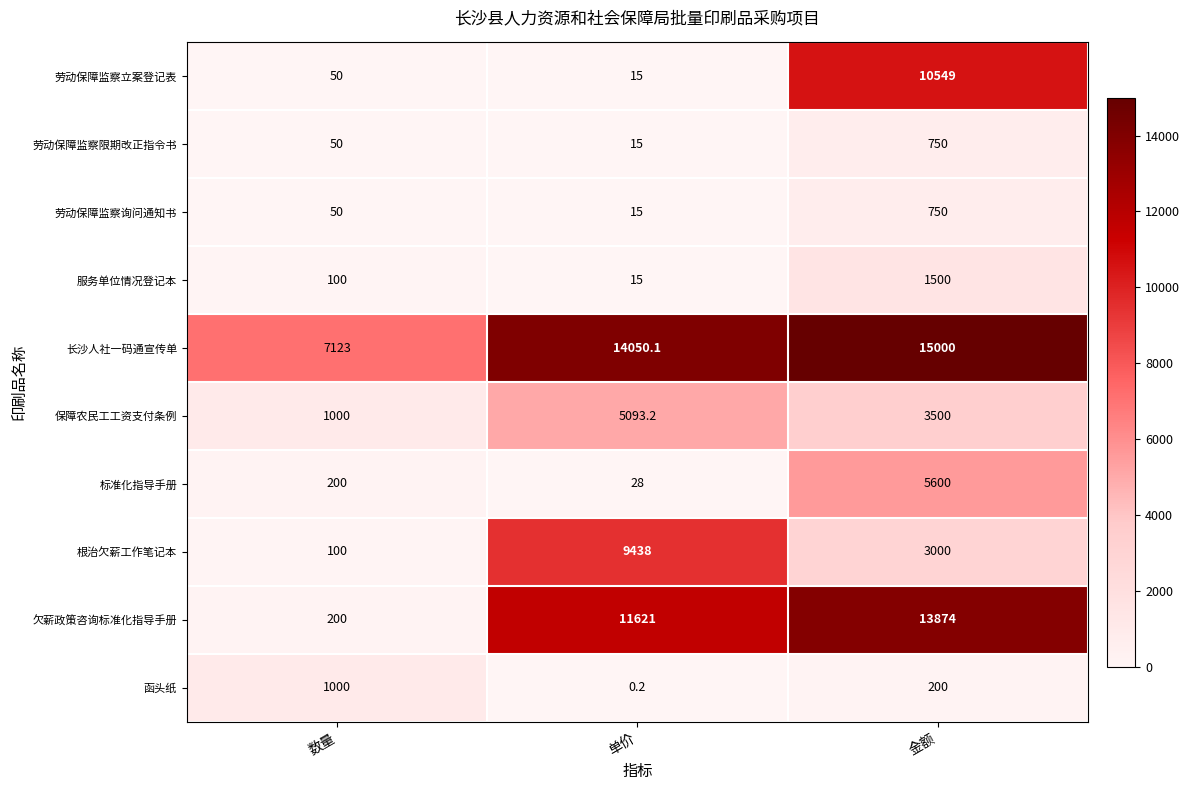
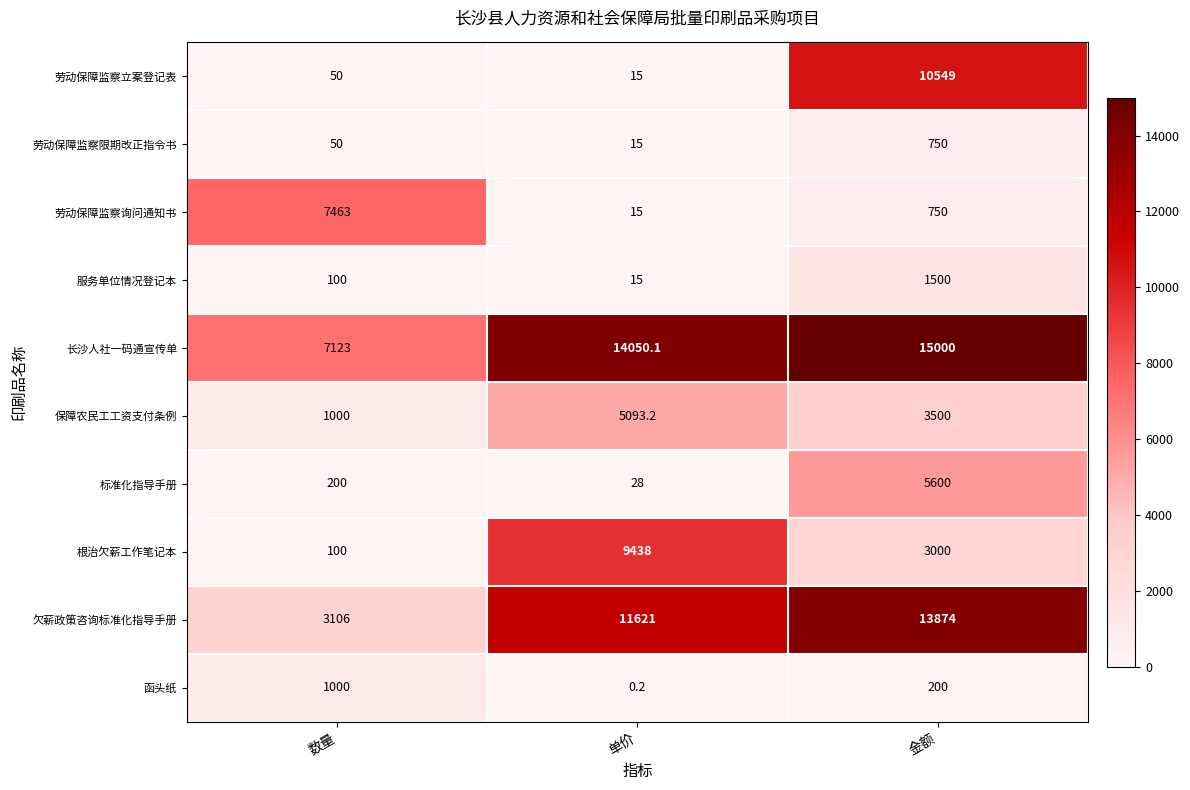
劳动保障监察询问通知书, 数量: 50 -> 7463
欠薪政策咨询标准化指导手册, 数量: 200 -> 3106
